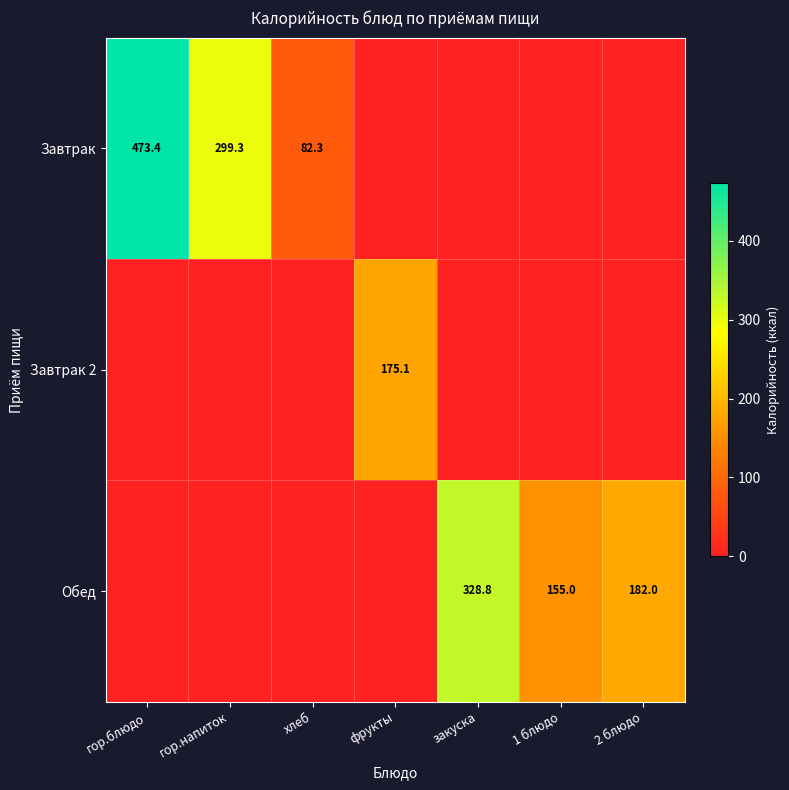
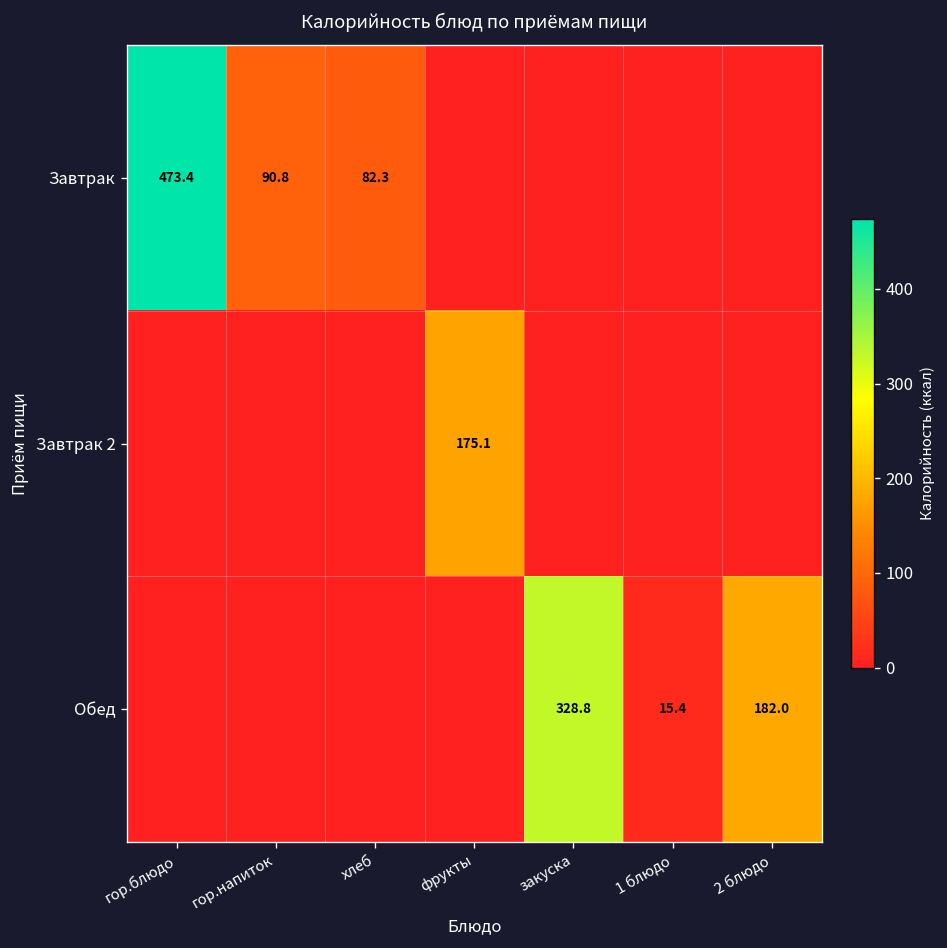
Завтрак, гор.напиток: 299.3 -> 90.8
Обед, 1 блюдо: 155.0 -> 15.4
